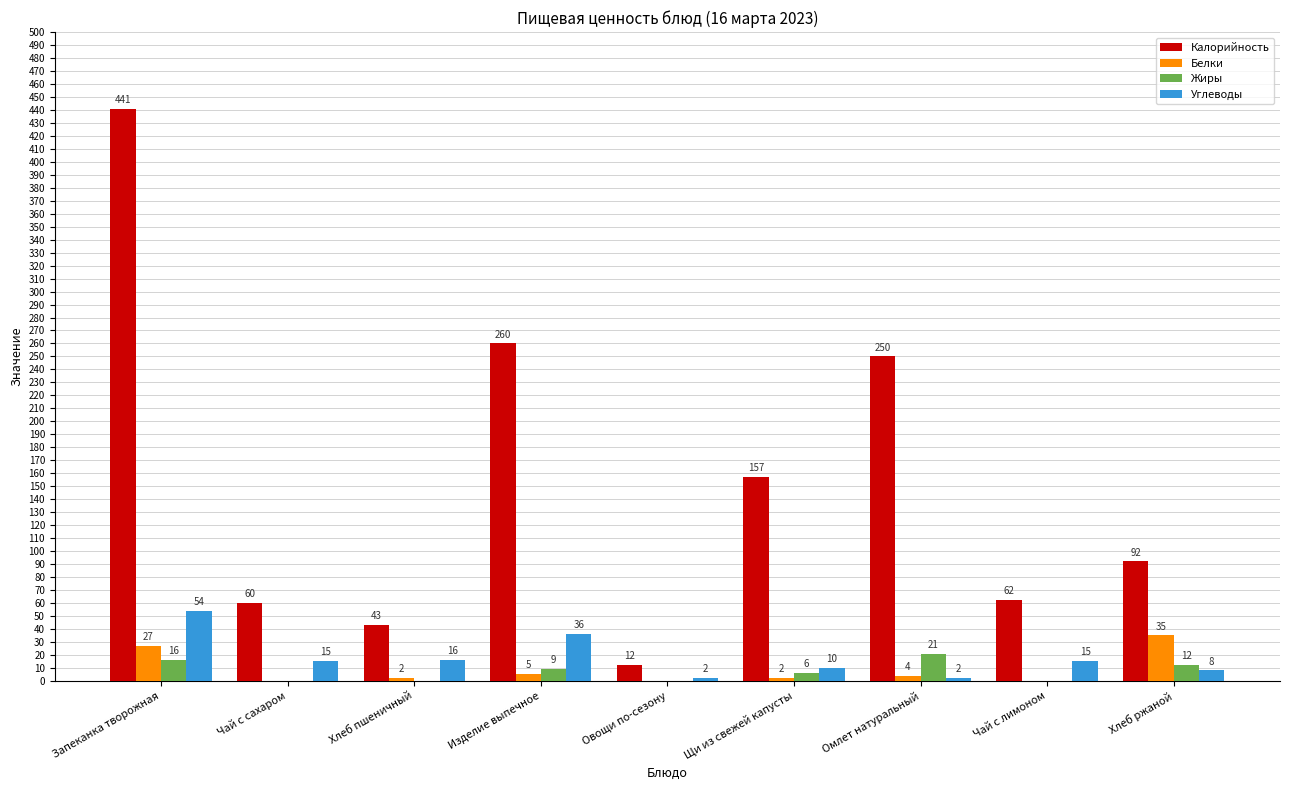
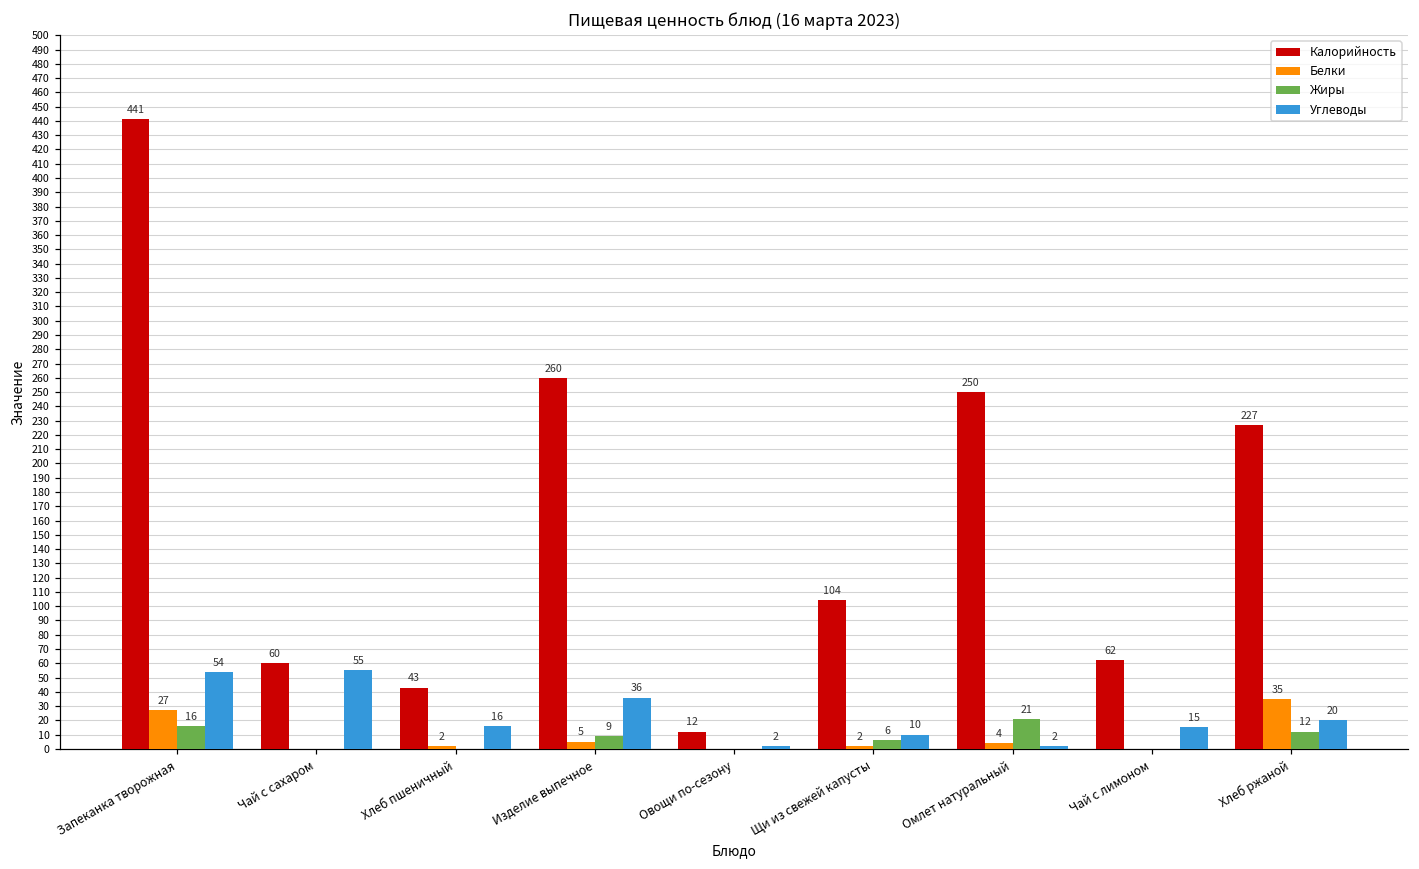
Углеводы, Чай с сахаром: 15 -> 55
Калорийность, Щи из свежей капусты: 157 -> 104
Калорийность, Хлеб ржаной: 92 -> 227
Углеводы, Хлеб ржаной: 8 -> 20
